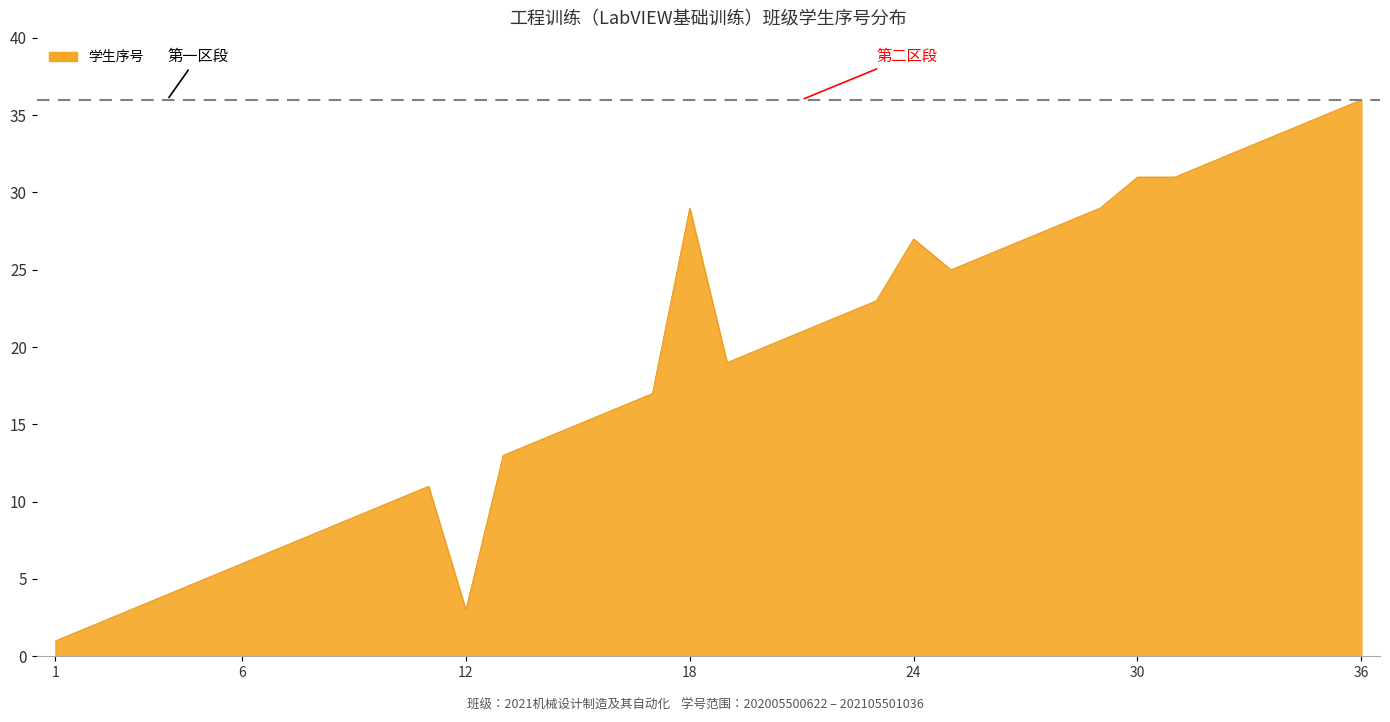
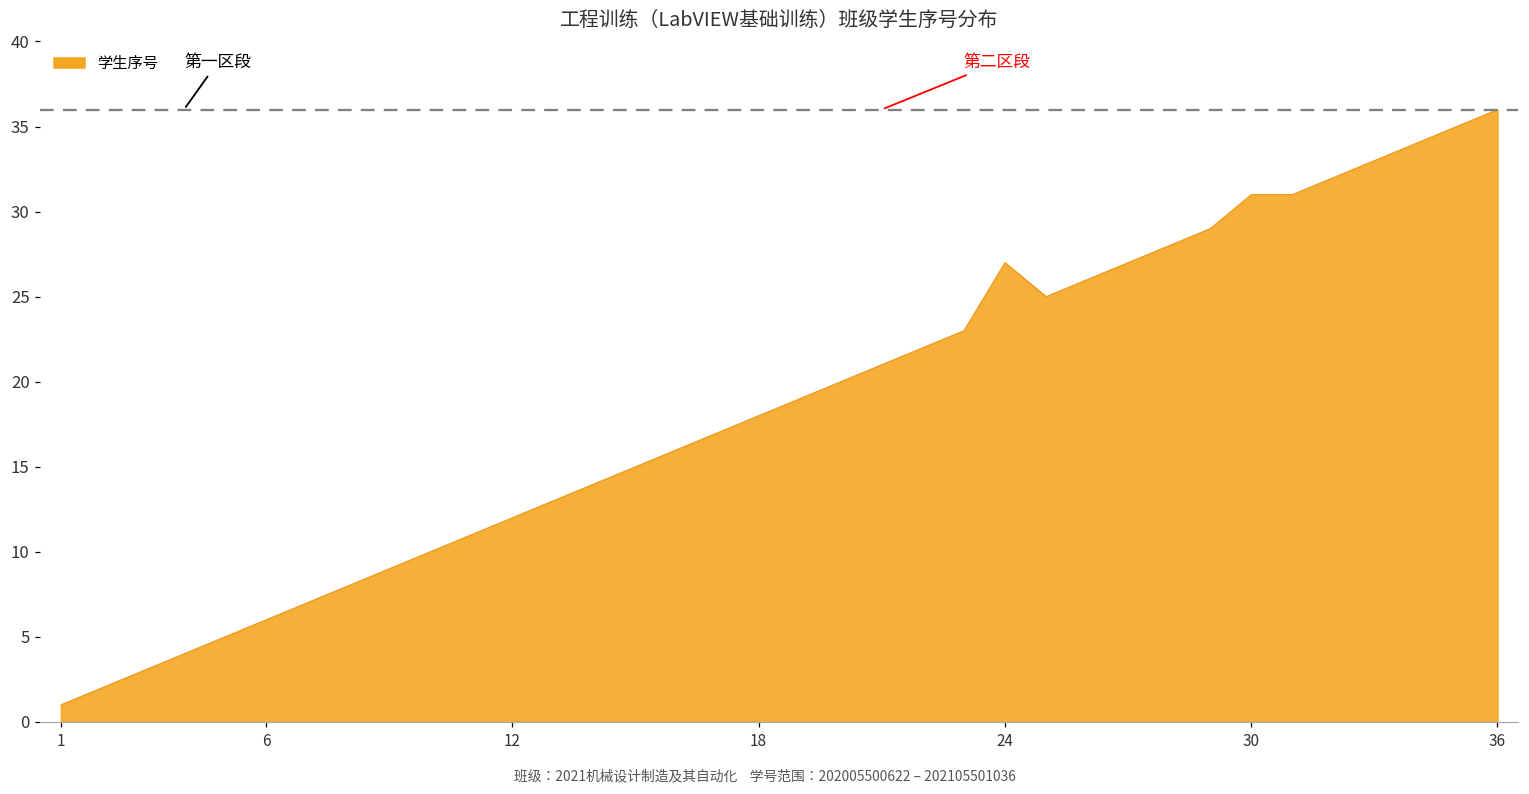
12: 3 -> 12
18: 29 -> 18
